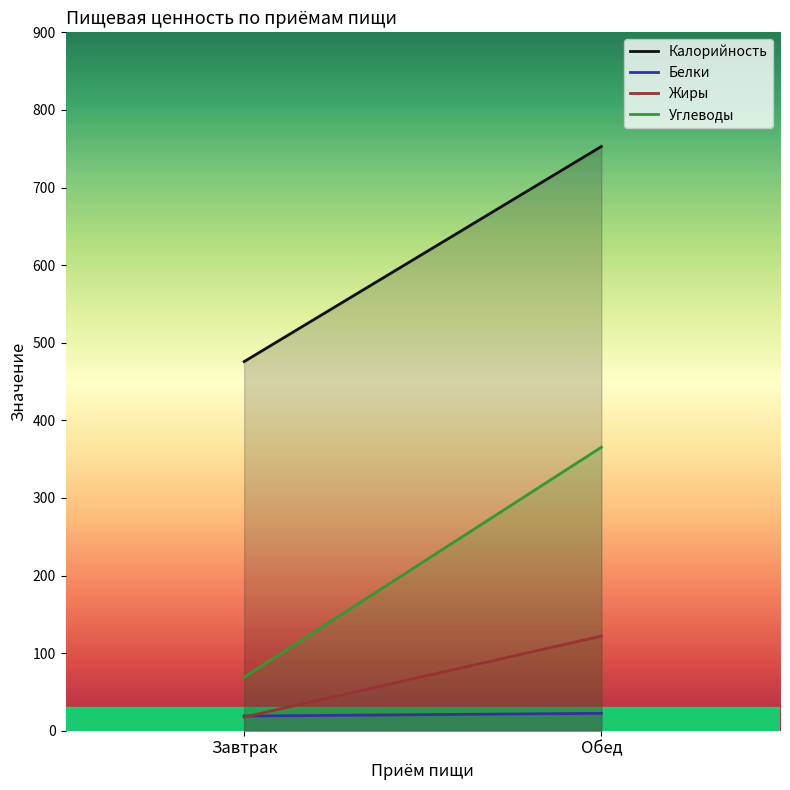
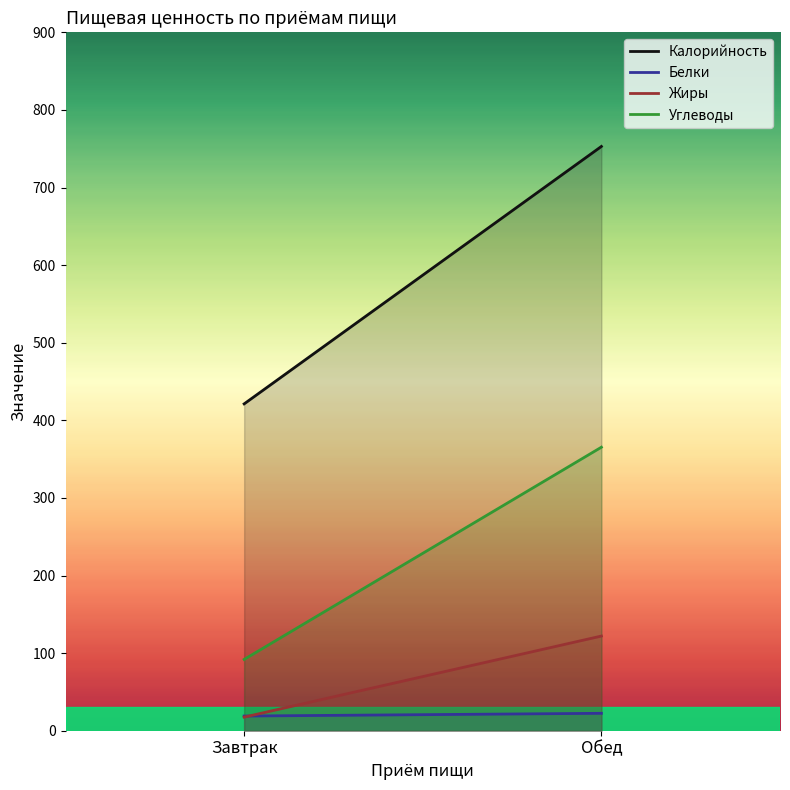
Калорийность, Завтрак: 480 -> 420
Углеводы, Завтрак: 70 -> 90
